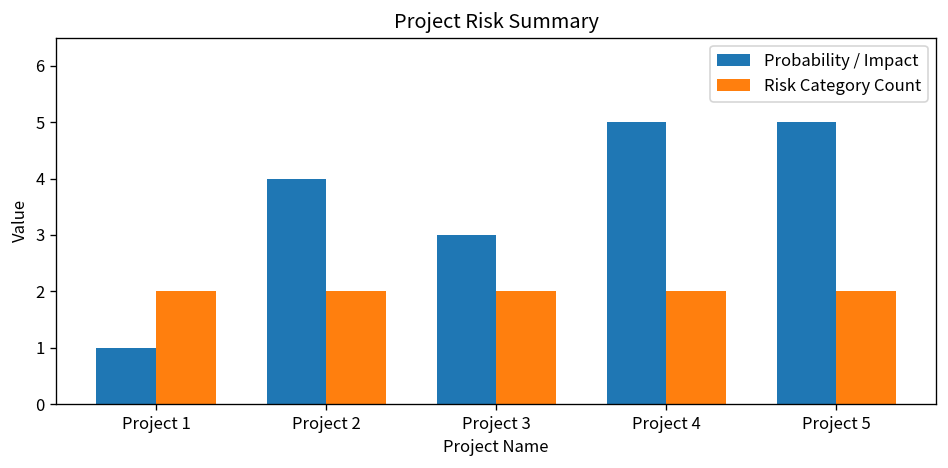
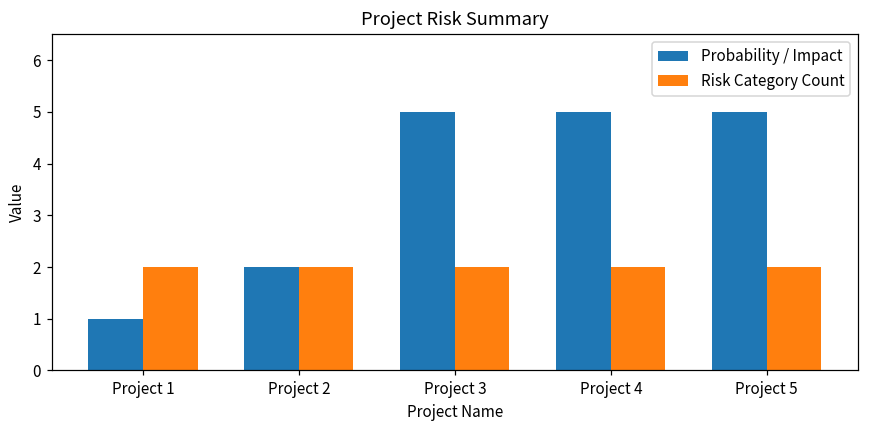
Probability / Impact, Project 2: 4 -> 2
Probability / Impact, Project 3: 3 -> 5
